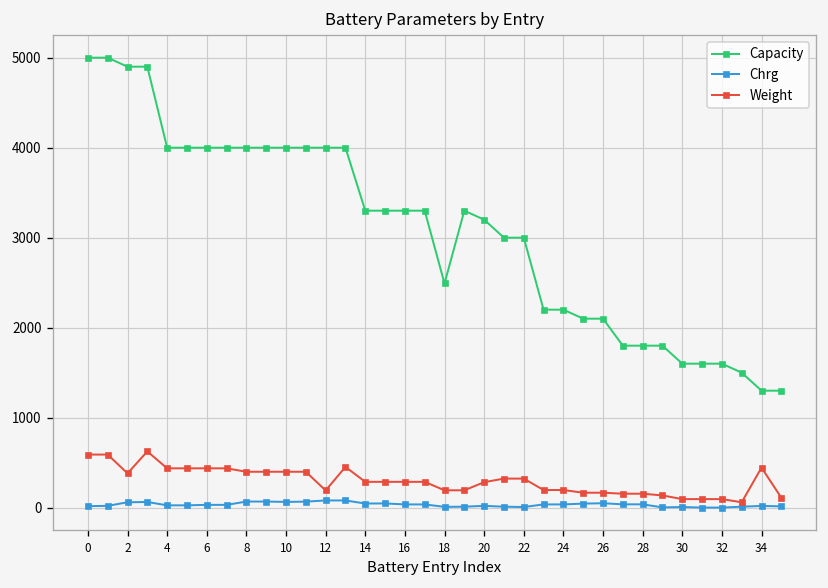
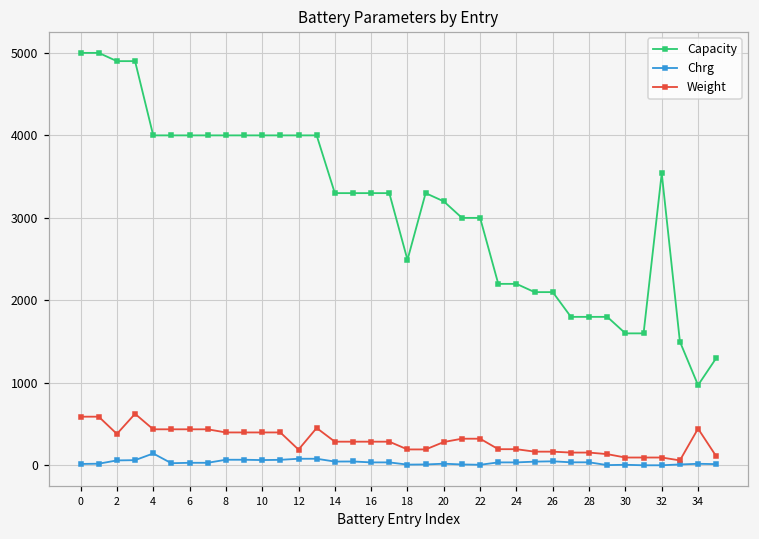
Chrg, 4: 0 -> 100
Capacity, 32: 1600 -> 3500
Capacity, 34: 1300 -> 1000
